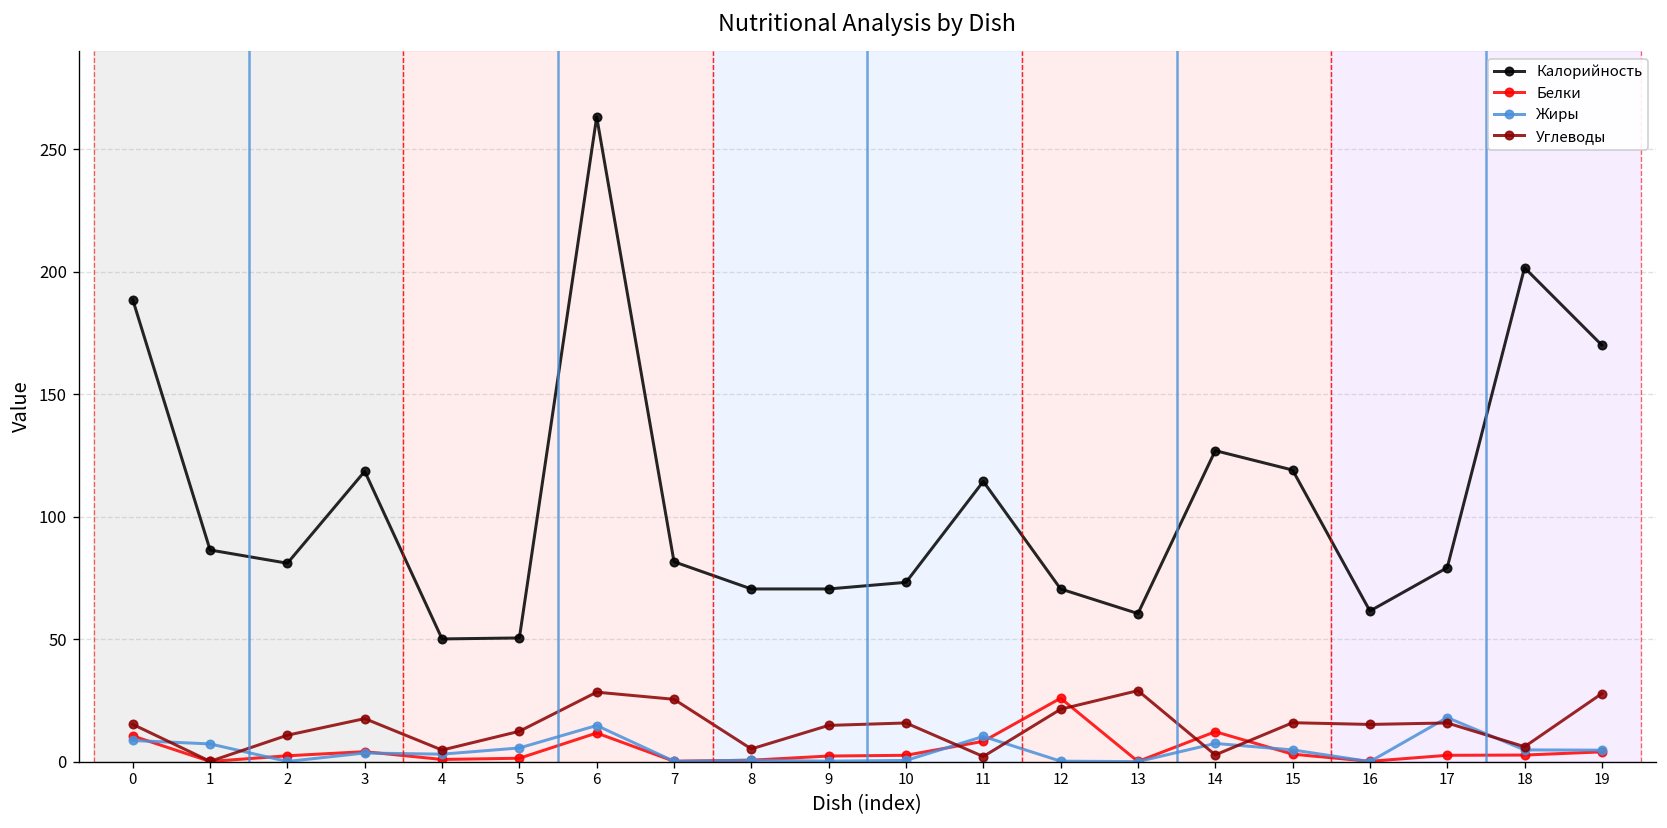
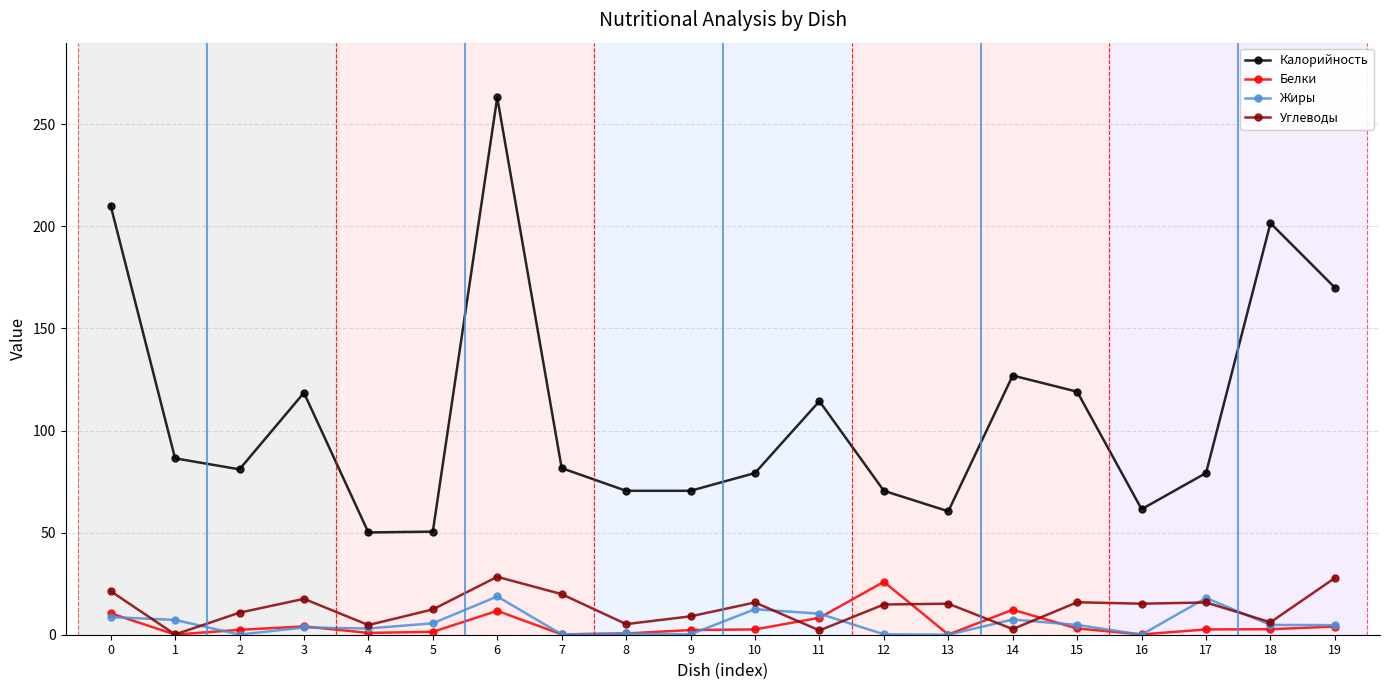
Калорийность, 0: 189 -> 210
Углеводы, 0: 15 -> 21
Жиры, 6: 15 -> 19
Углеводы, 7: 25 -> 20
Углеводы, 9: 15 -> 9
Калорийность, 10: 73 -> 79
Жиры, 10: 1 -> 13
Углеводы, 12: 21 -> 15
Углеводы, 13: 29 -> 15
